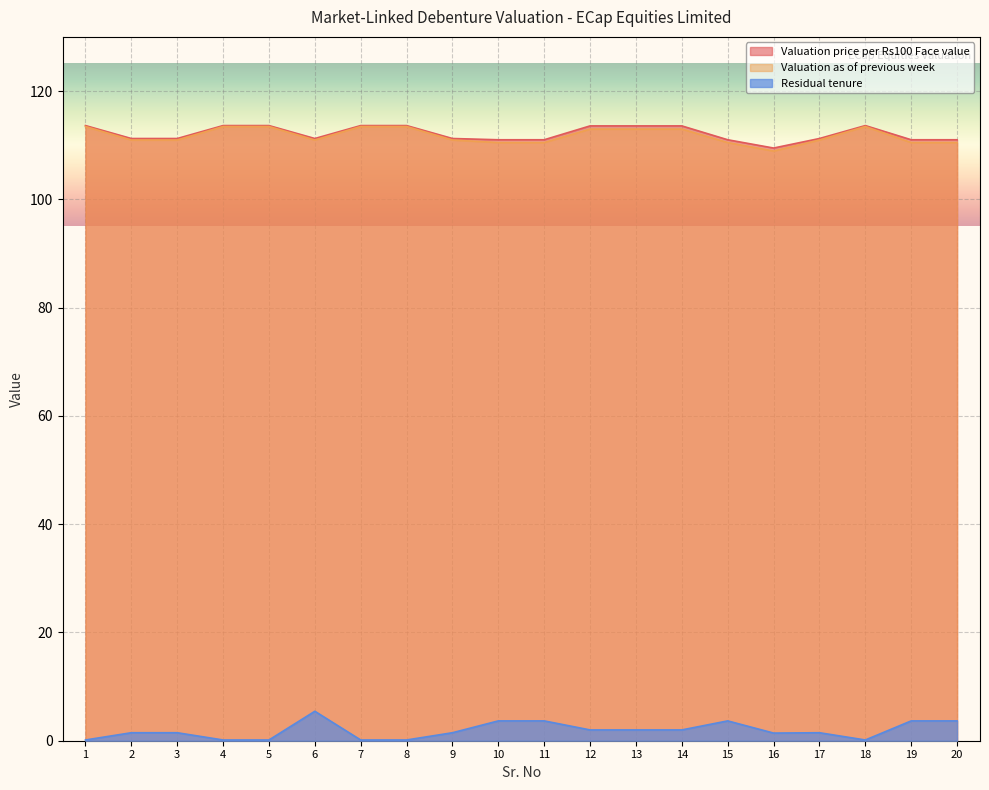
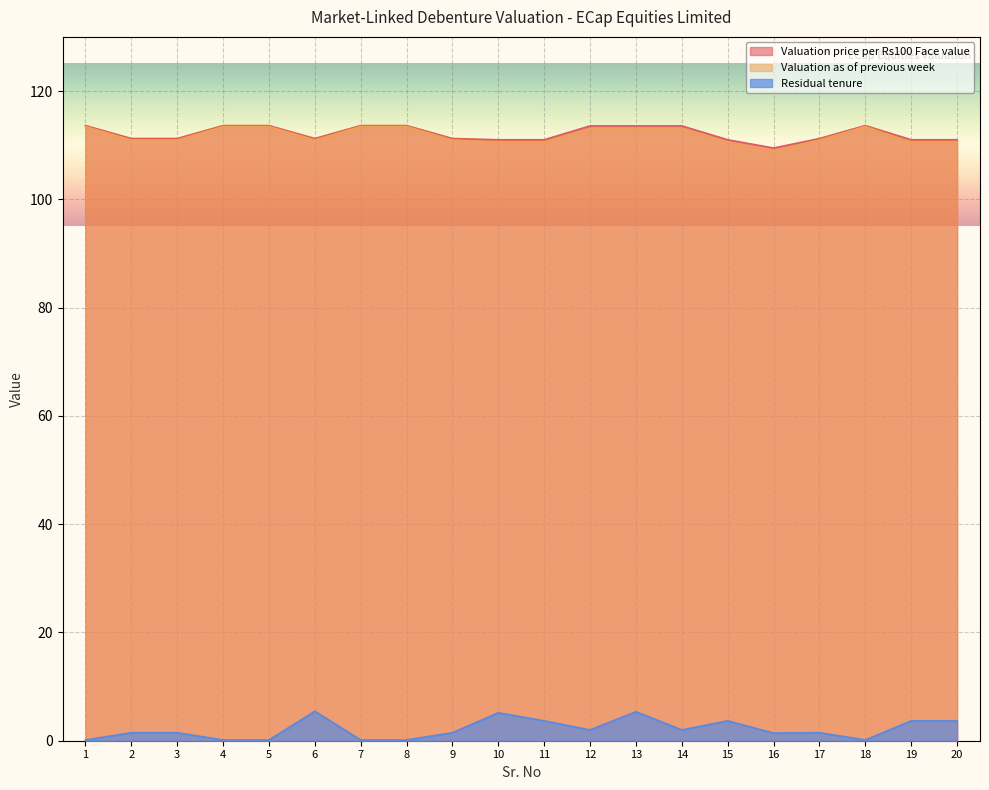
Residual tenure, 10: 4 -> 5
Residual tenure, 13: 2 -> 5
